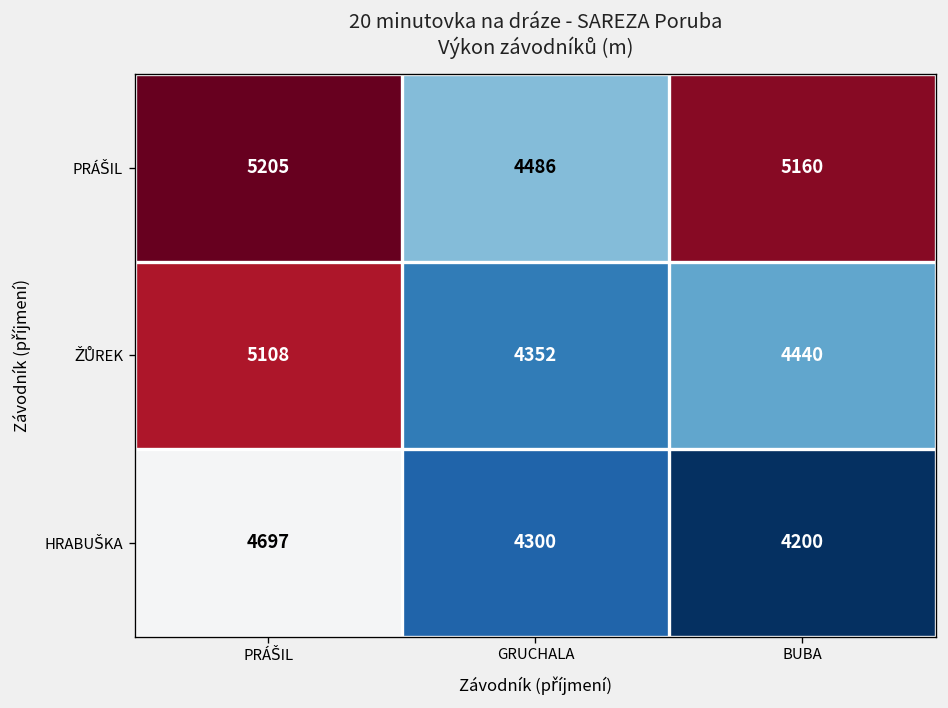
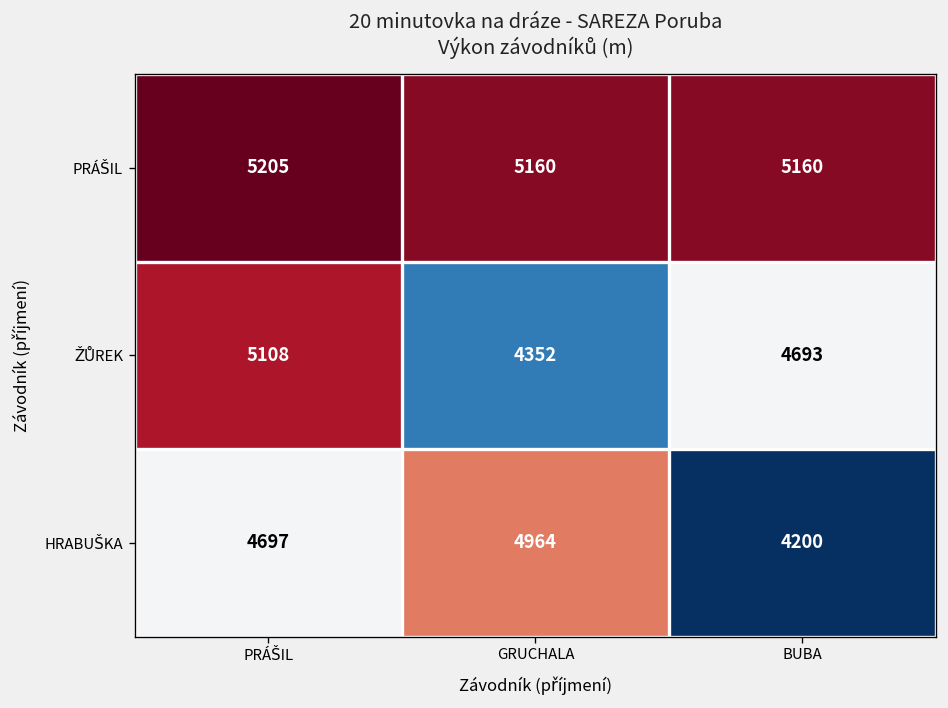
PRÁŠIL, GRUCHALA: 4486 -> 5160
ŽŮREK, BUBA: 4440 -> 4693
HRABUŠKA, GRUCHALA: 4300 -> 4964
